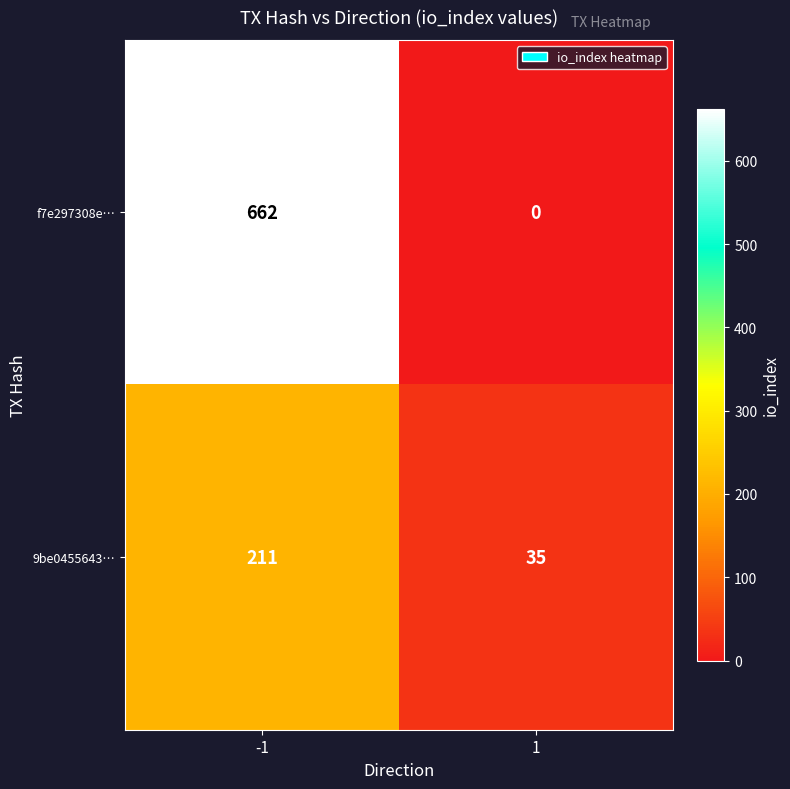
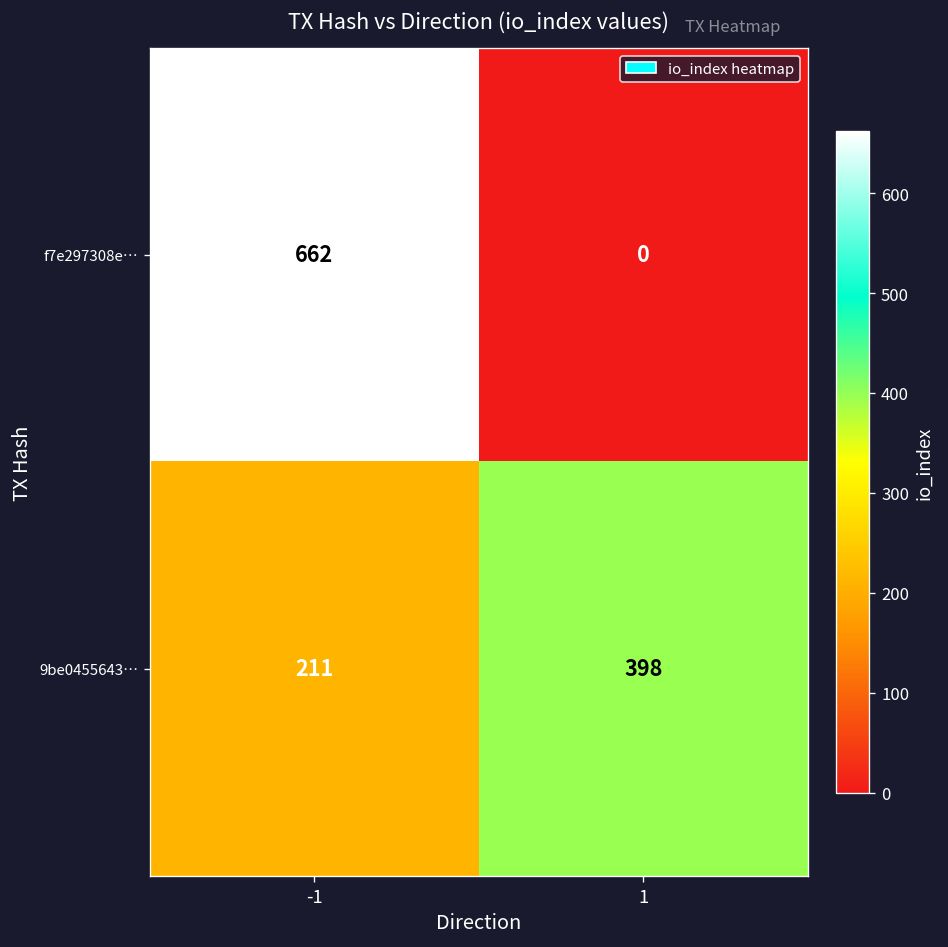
9be0455643…, 1: 35 -> 398
